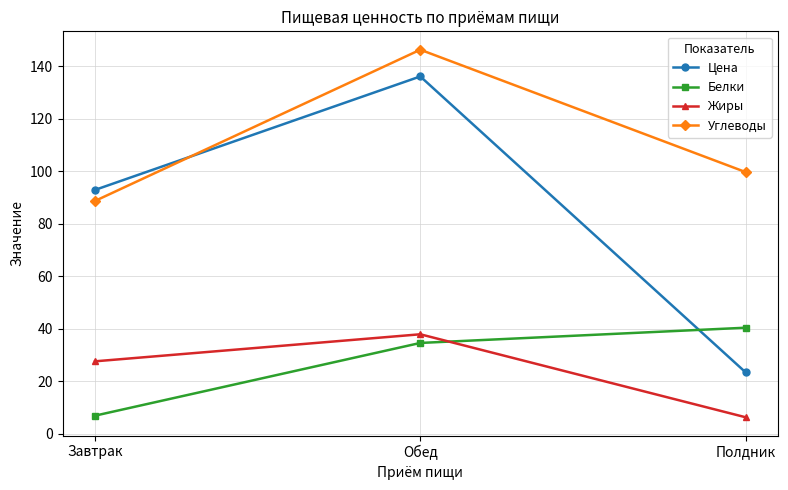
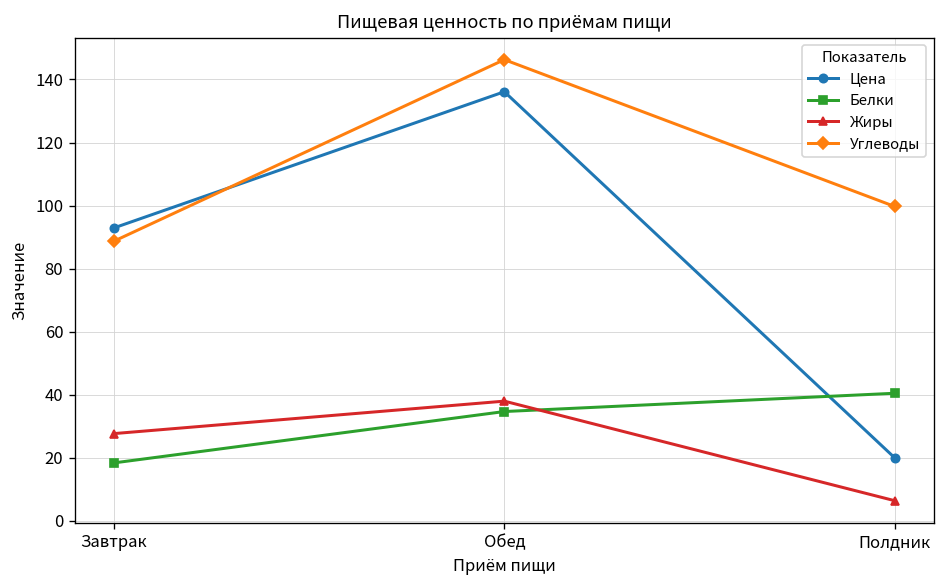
Белки, Завтрак: 7 -> 18
Цена, Полдник: 23 -> 20
